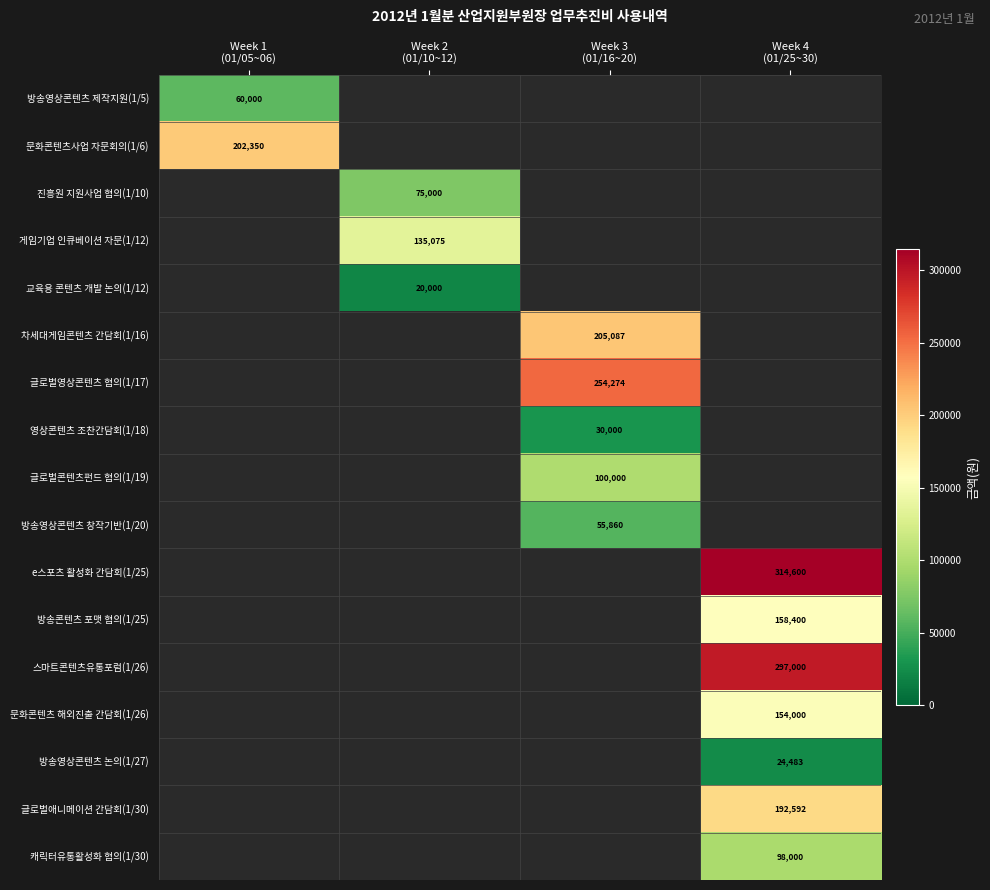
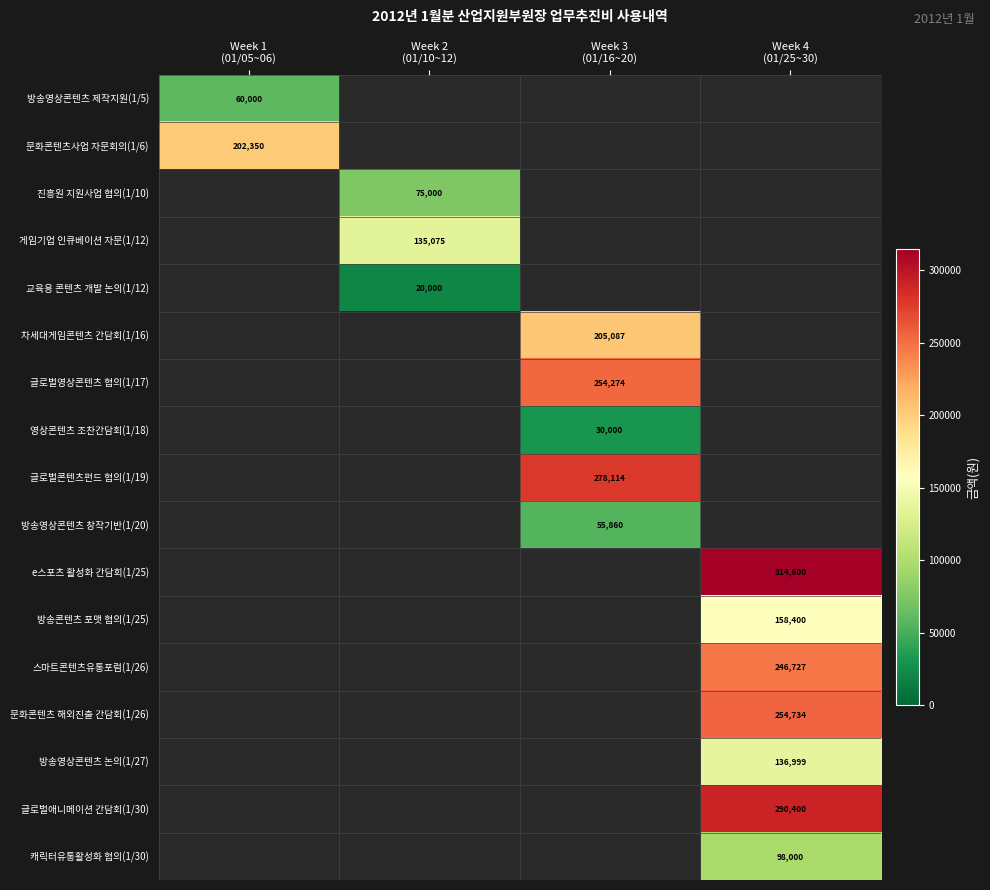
글로벌콘텐츠펀드 협의(1/19), Week 3 (01/16~20): 100,000 -> 278,114
스마트콘텐츠유통포럼(1/26), Week 4 (01/25~30): 297,000 -> 246,727
문화콘텐츠 해외진출 간담회(1/26), Week 4 (01/25~30): 154,000 -> 254,734
방송영상콘텐츠 논의(1/27), Week 4 (01/25~30): 24,483 -> 136,999
글로벌애니메이션 간담회(1/30), Week 4 (01/25~30): 192,592 -> 290,400
